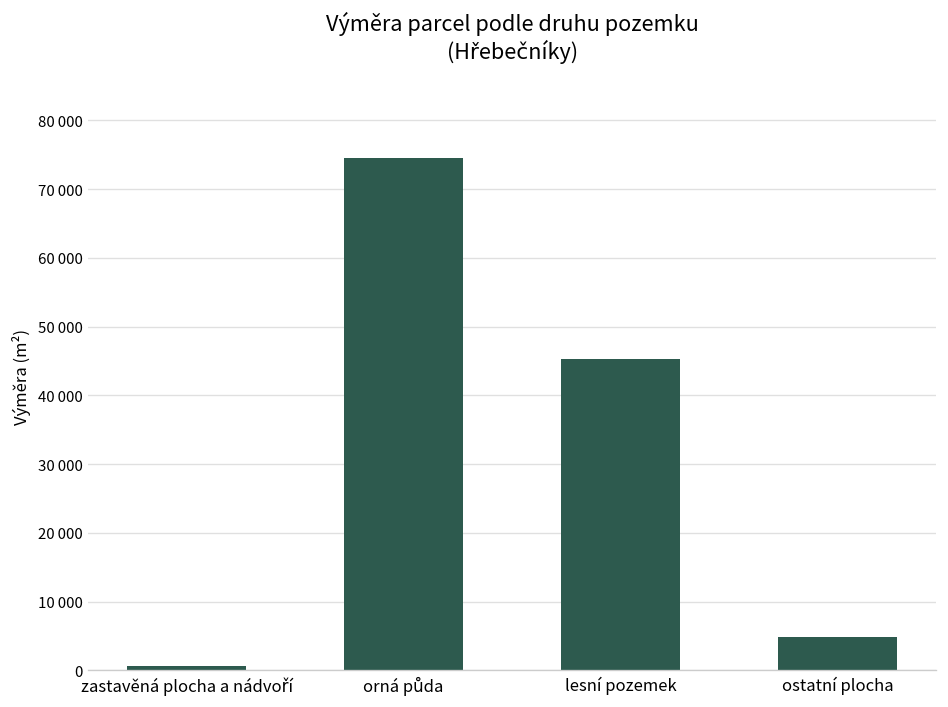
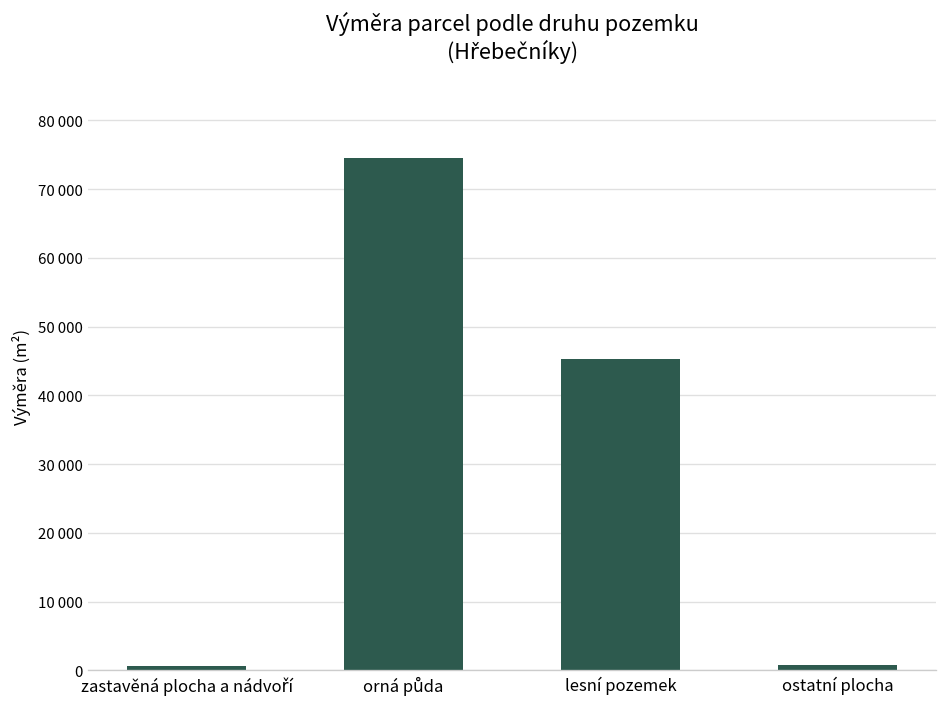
ostatní plocha: 5000 -> 1000
